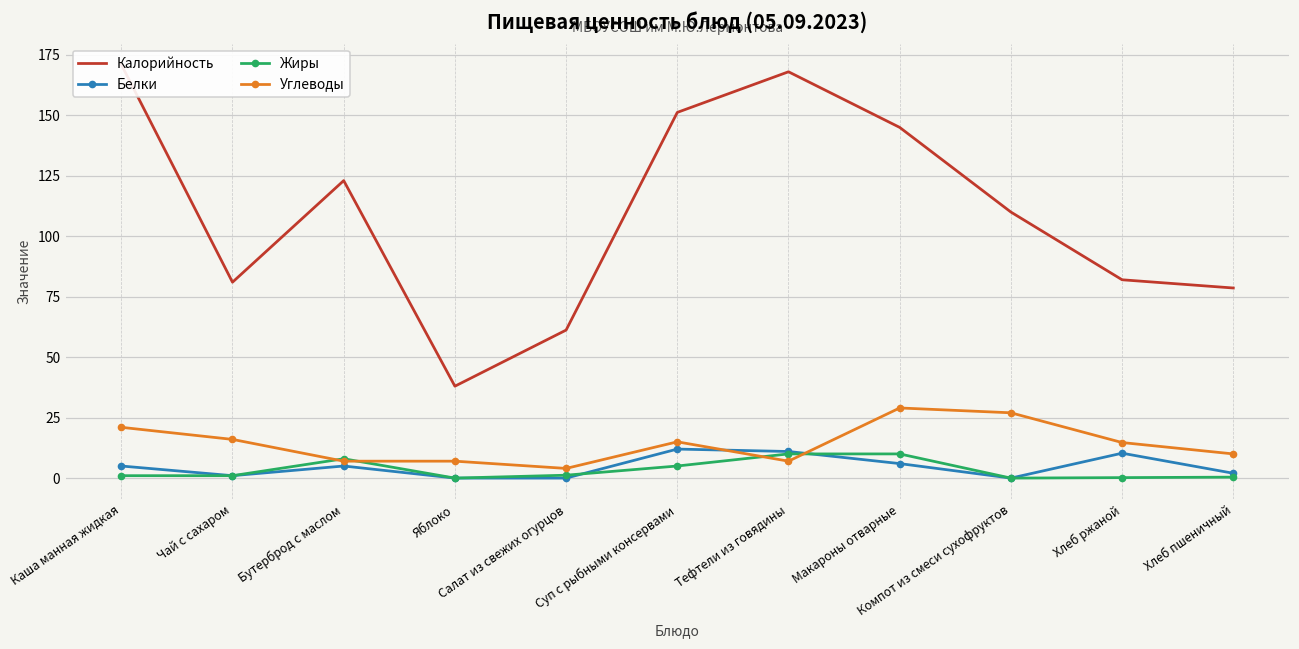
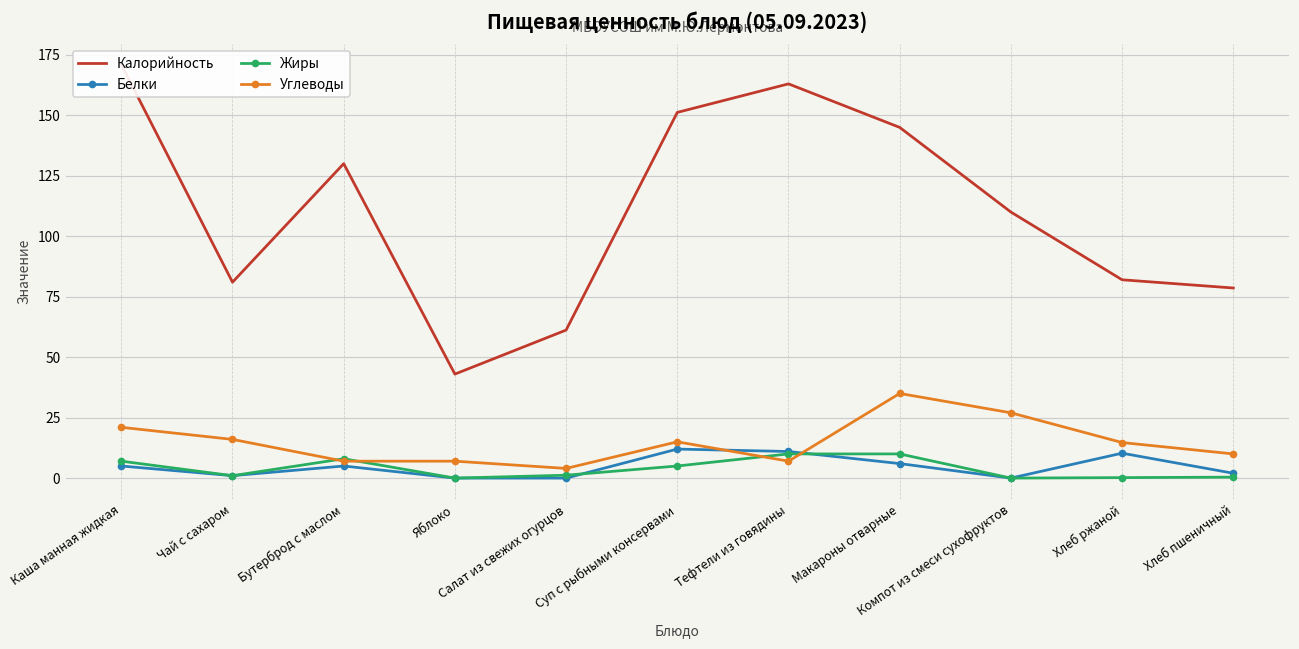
Жиры, Каша манная жидкая: 1 -> 7
Калорийность, Бутерброд с маслом: 123 -> 130
Калорийность, Яблоко: 38 -> 43
Калорийность, Тефтели из говядины: 168 -> 163
Углеводы, Макароны отварные: 29 -> 35
